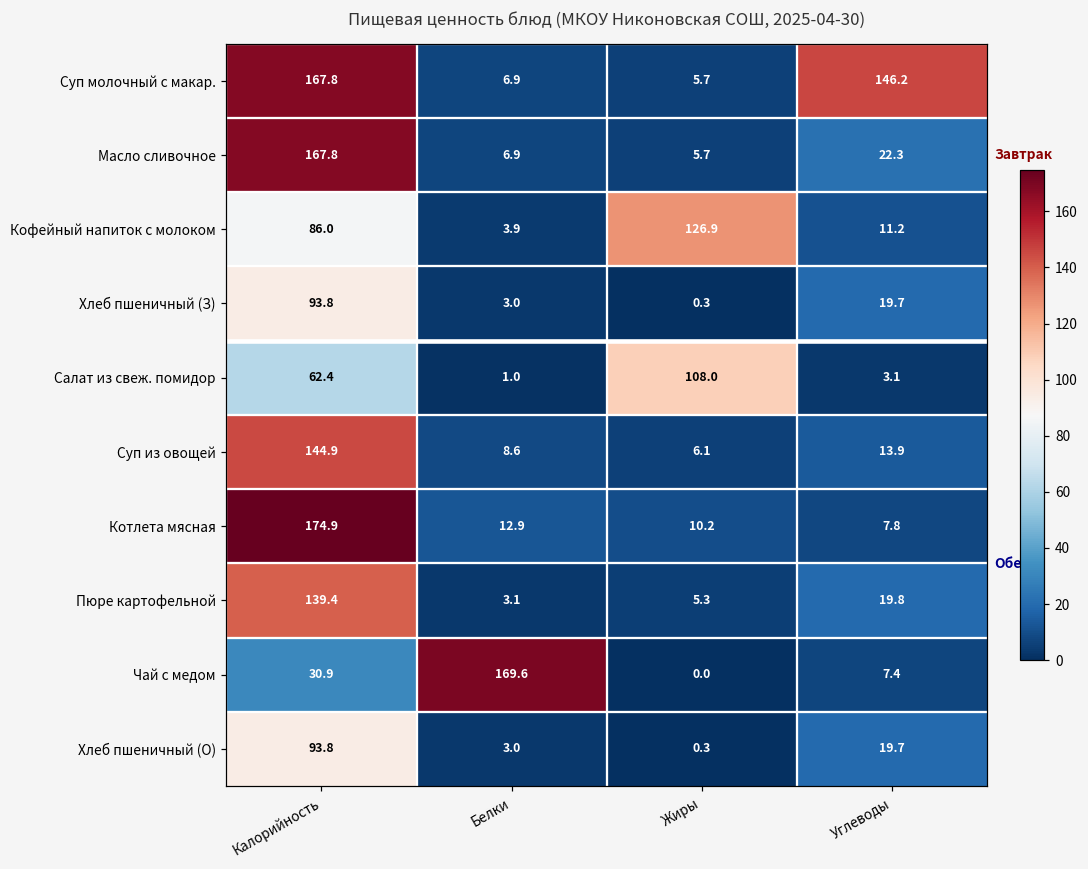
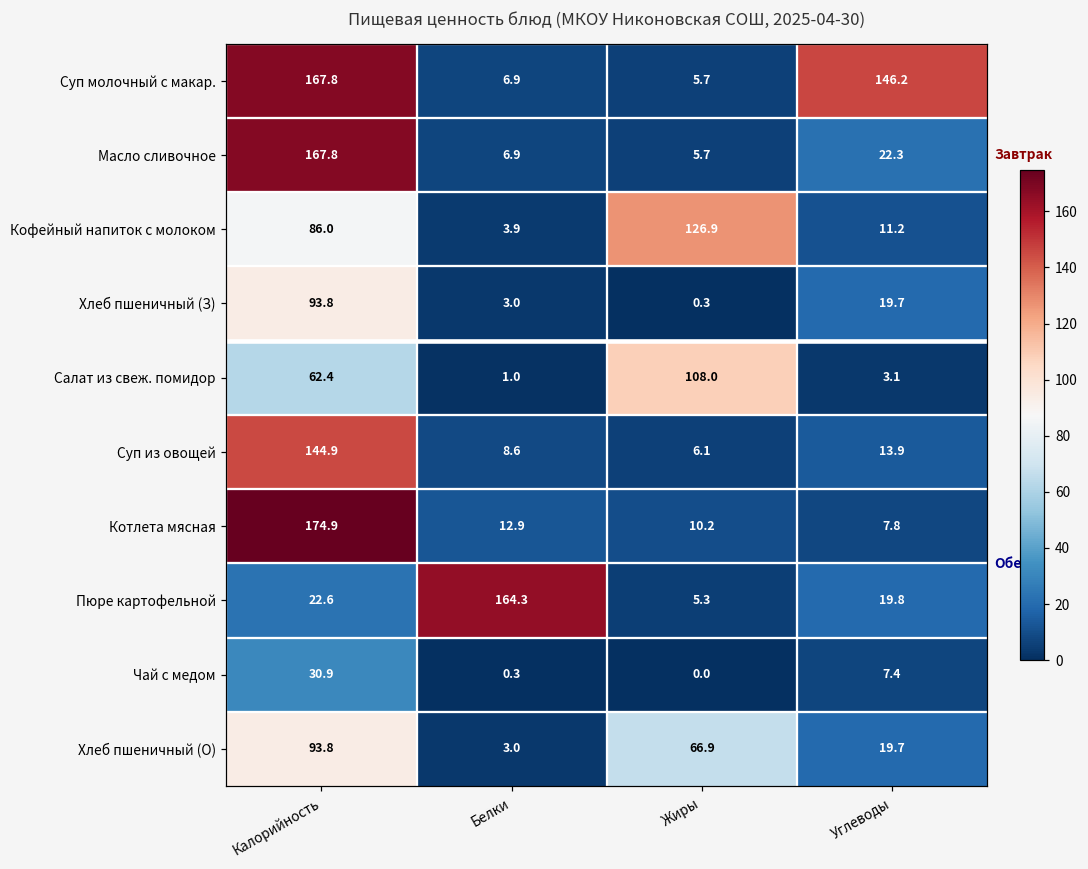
Пюре картофельной, Калорийность: 139.4 -> 22.6
Пюре картофельной, Белки: 3.1 -> 164.3
Чай с медом, Белки: 169.6 -> 0.3
Хлеб пшеничный (О), Жиры: 0.3 -> 66.9
